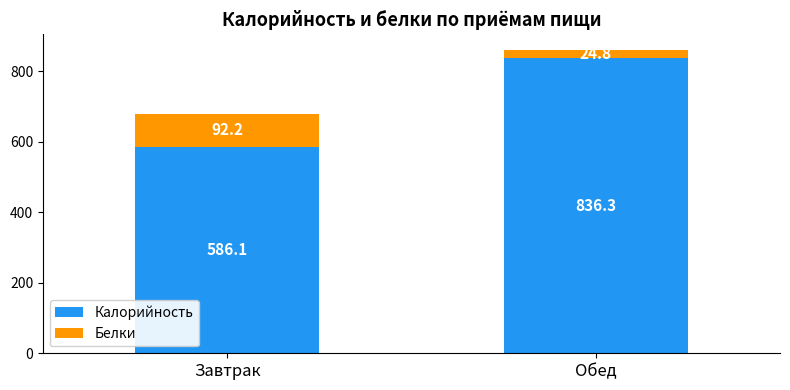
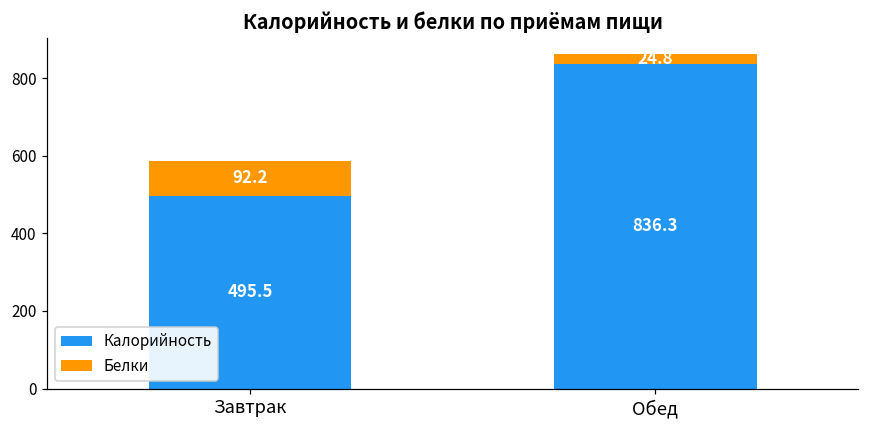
Калорийность, Завтрак: 586.1 -> 495.5
